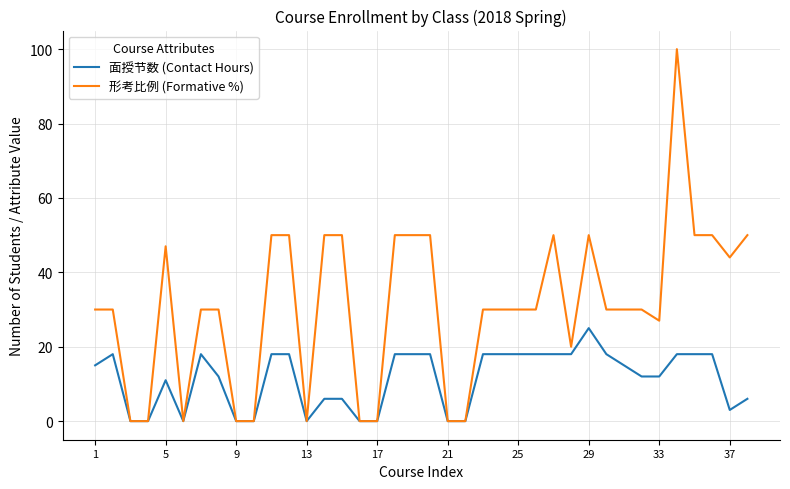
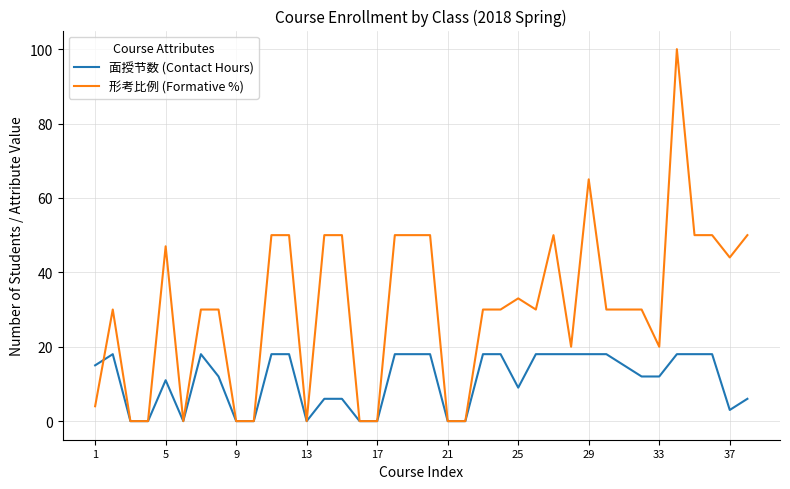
形考比例 (Formative %), 1: 30 -> 4
面授节数 (Contact Hours), 25: 18 -> 9
形考比例 (Formative %), 25: 30 -> 33
面授节数 (Contact Hours), 29: 25 -> 18
形考比例 (Formative %), 29: 50 -> 65
形考比例 (Formative %), 33: 27 -> 20
